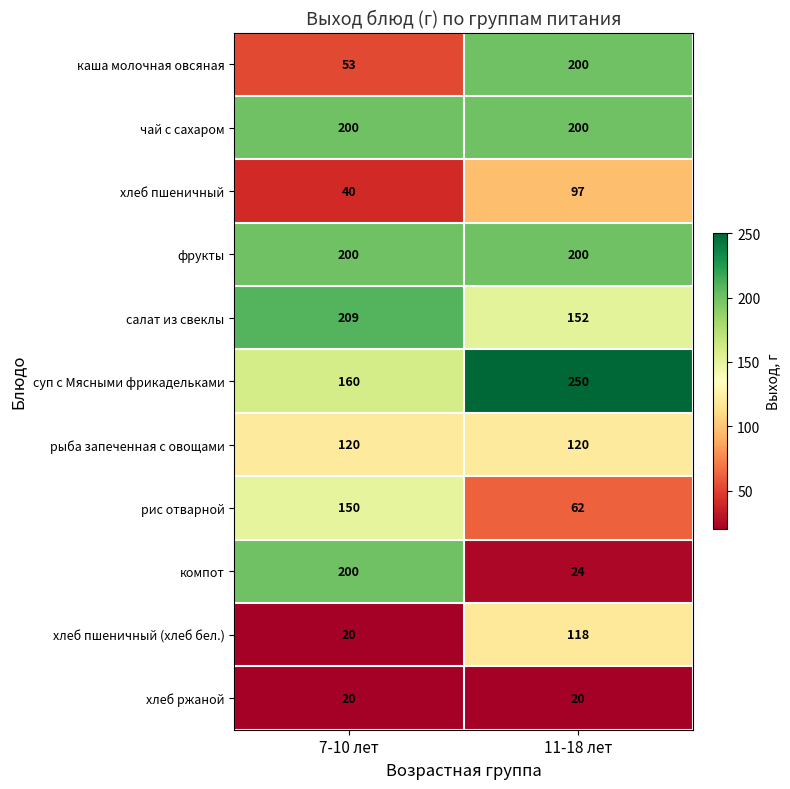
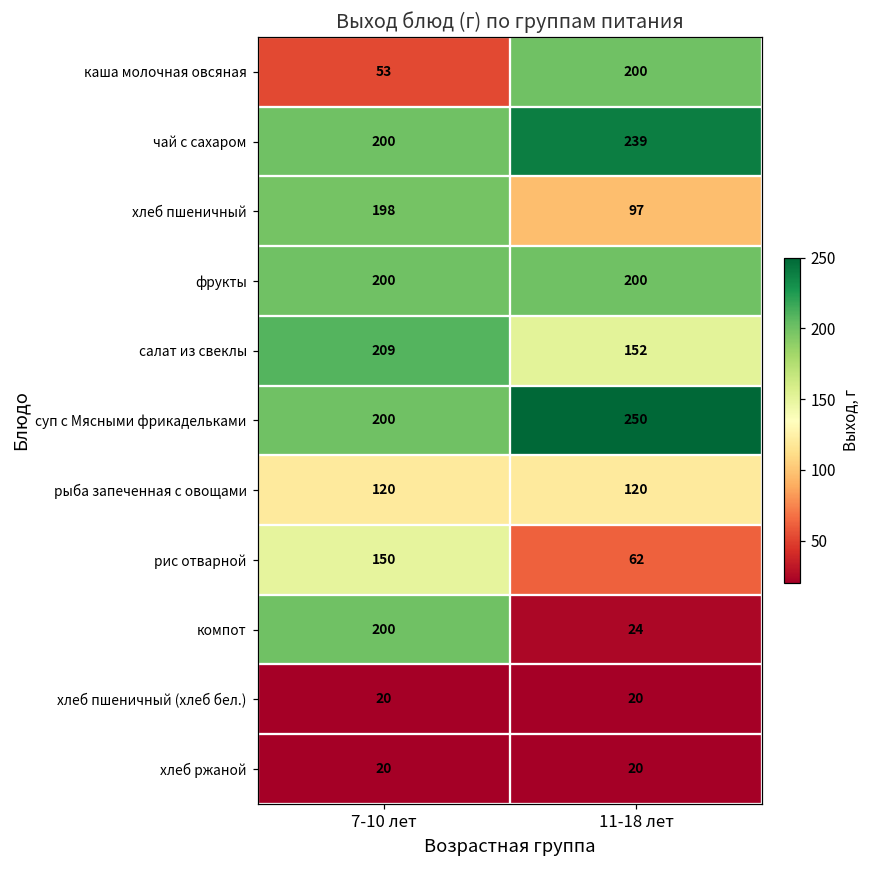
чай с сахаром, 11-18 лет: 200 -> 239
хлеб пшеничный, 7-10 лет: 40 -> 198
суп с Мясными фрикадельками, 7-10 лет: 160 -> 200
хлеб пшеничный (хлеб бел.), 11-18 лет: 118 -> 20
